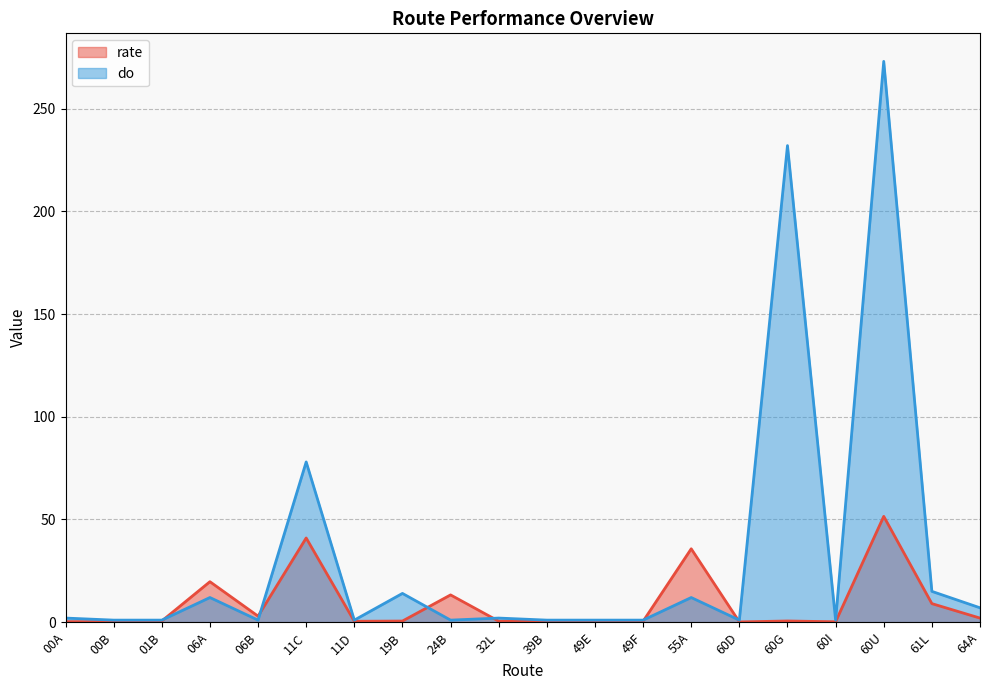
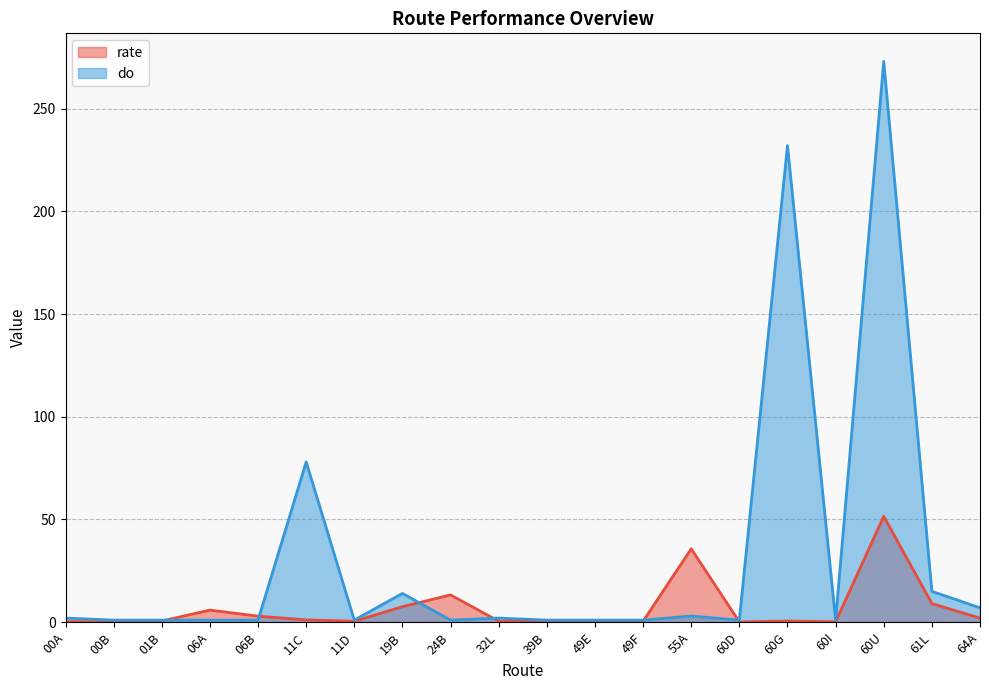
rate, 06A: 20 -> 6
do, 06A: 12 -> 1
rate, 11C: 41 -> 1
rate, 19B: 1 -> 8
do, 55A: 12 -> 3
